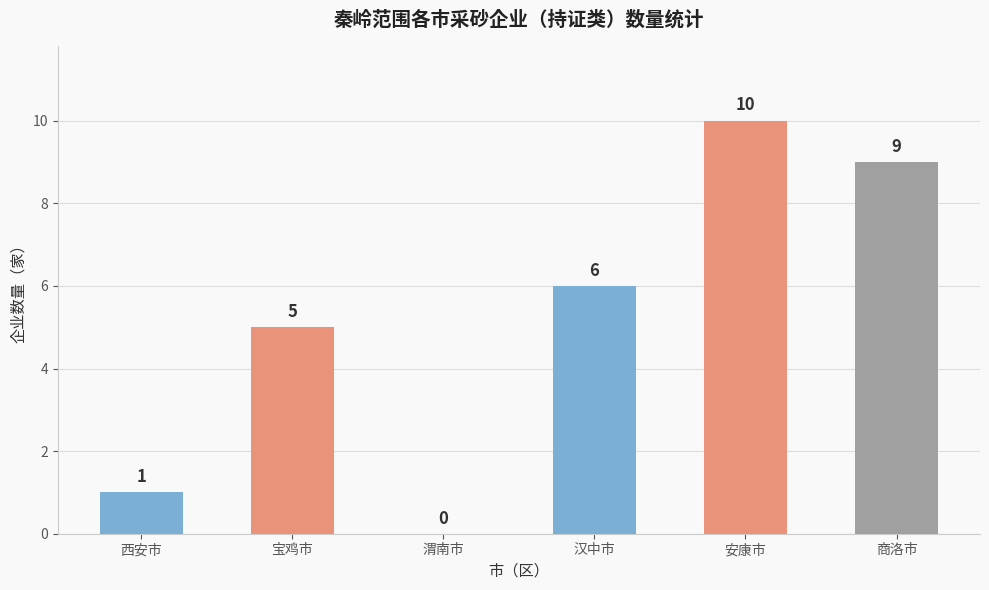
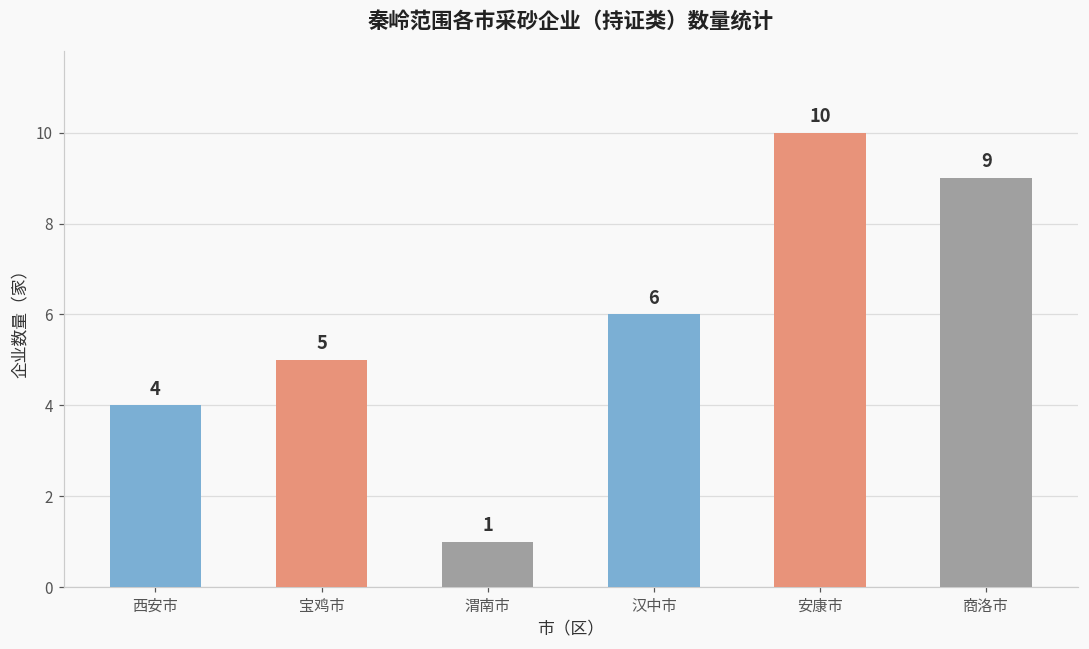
西安市: 1 -> 4
渭南市: 0 -> 1
